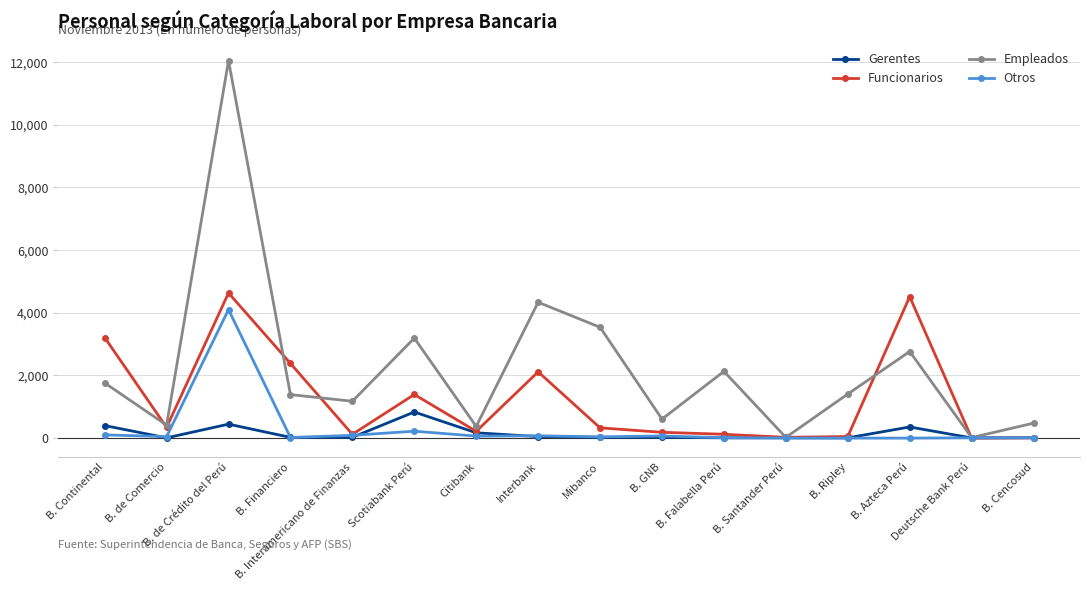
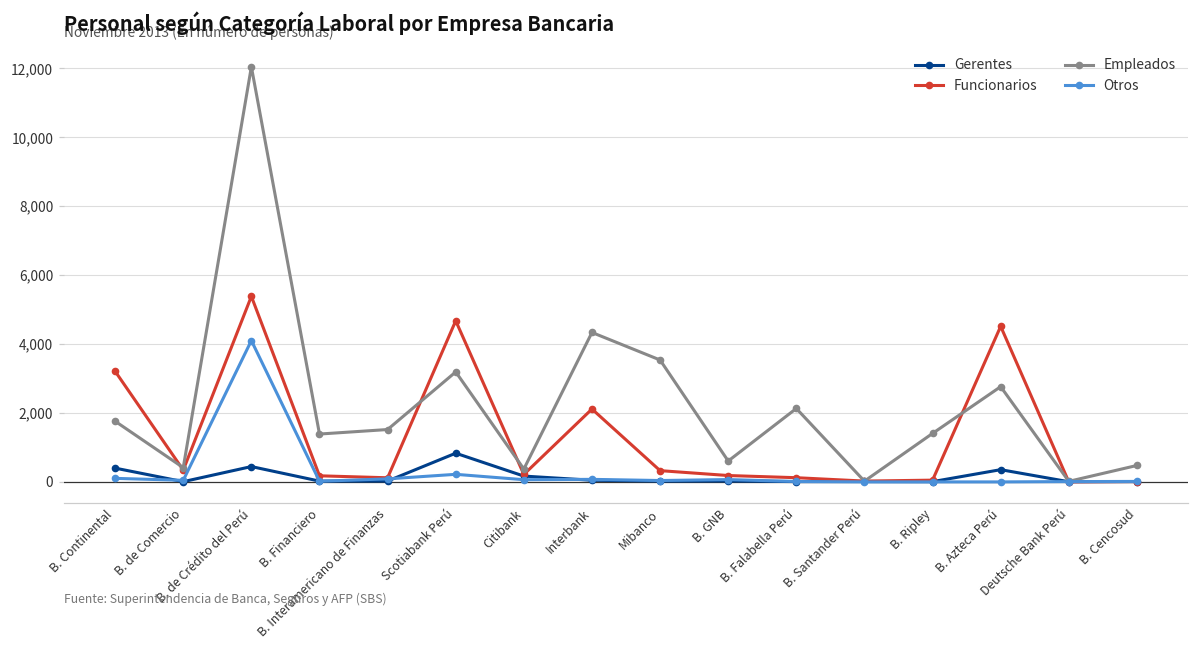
Funcionarios, B. de Crédito del Perú: 4,600 -> 5,400
Funcionarios, B. Financiero: 2,400 -> 200
Empleados, B. Interamericano de Finanzas: 1,200 -> 1,500
Funcionarios, Scotiabank Perú: 1,400 -> 4,700
